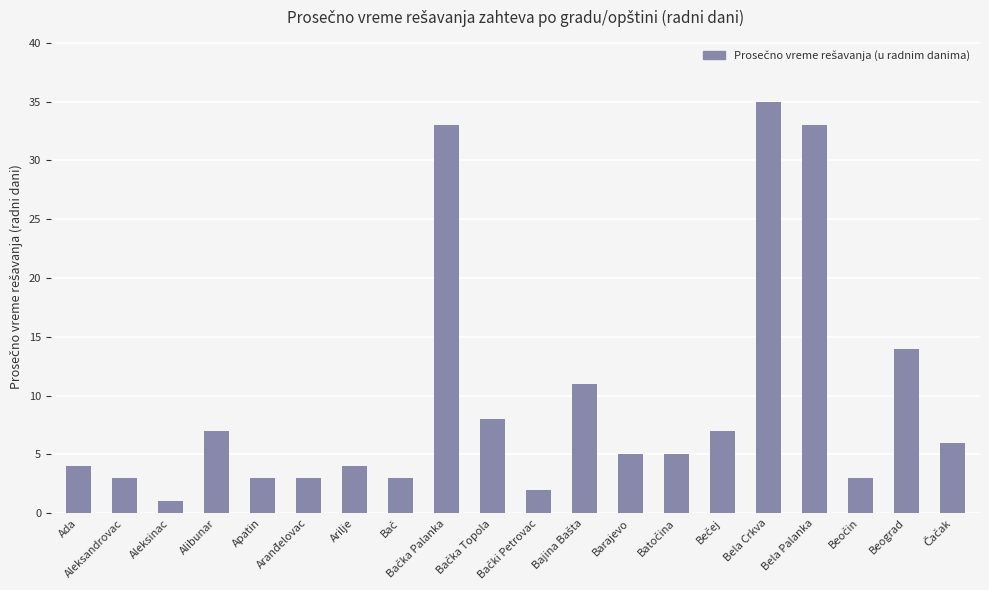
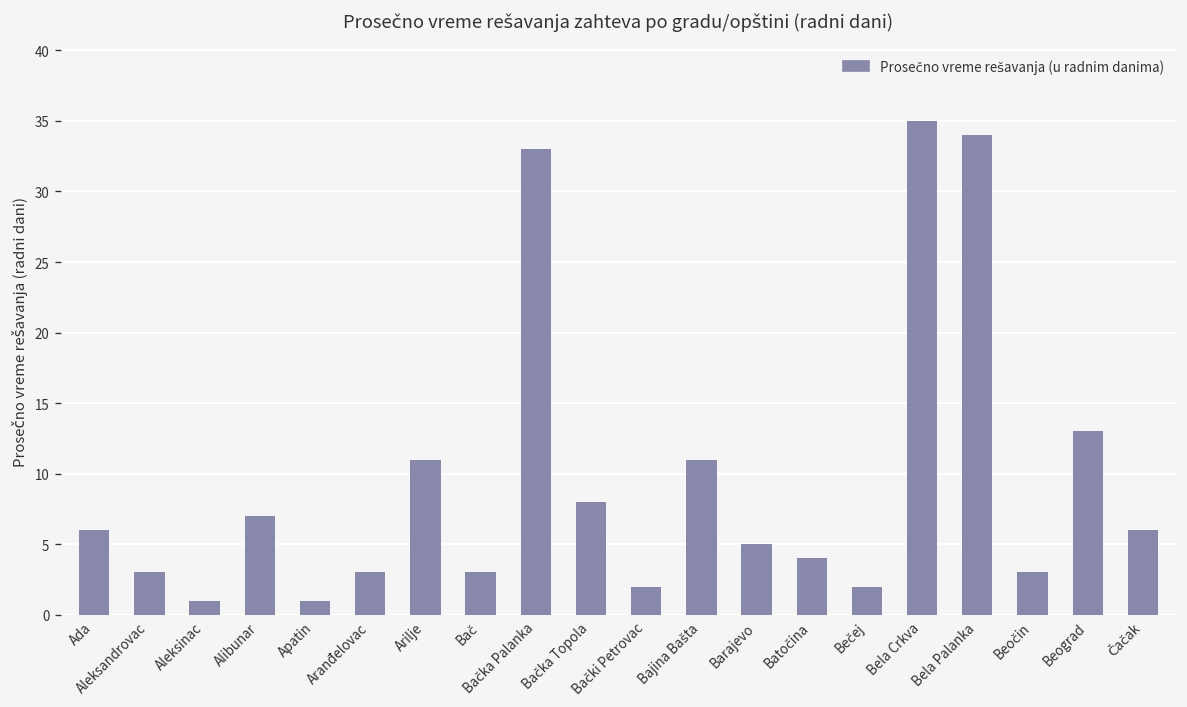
Ada: 4 -> 6
Apatin: 3 -> 1
Arilje: 4 -> 11
Batočina: 5 -> 4
Bečej: 7 -> 2
Bela Palanka: 33 -> 34
Beograd: 14 -> 13
